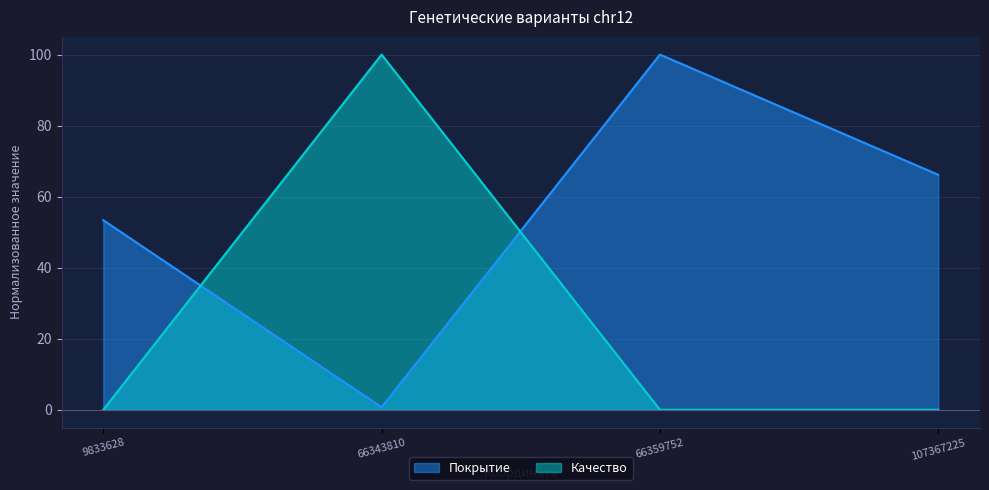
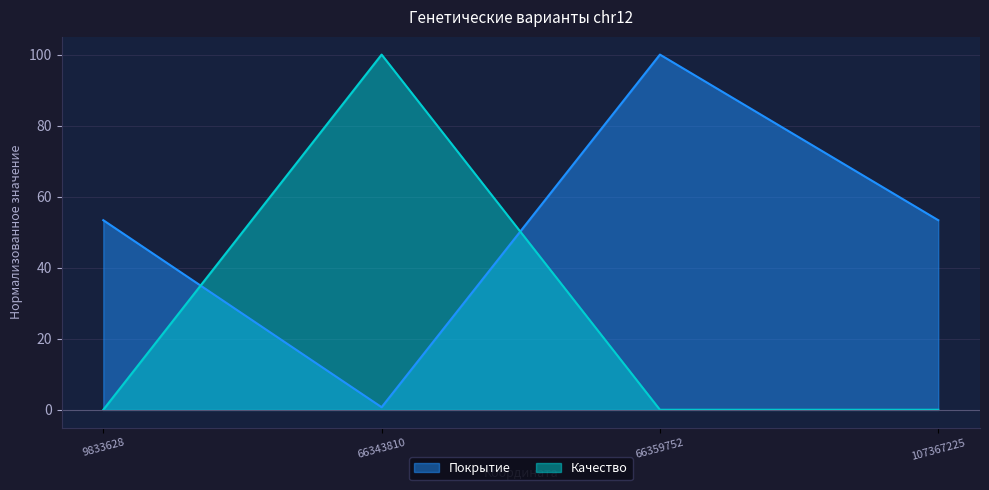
Покрытие, 107367225: 66 -> 53
